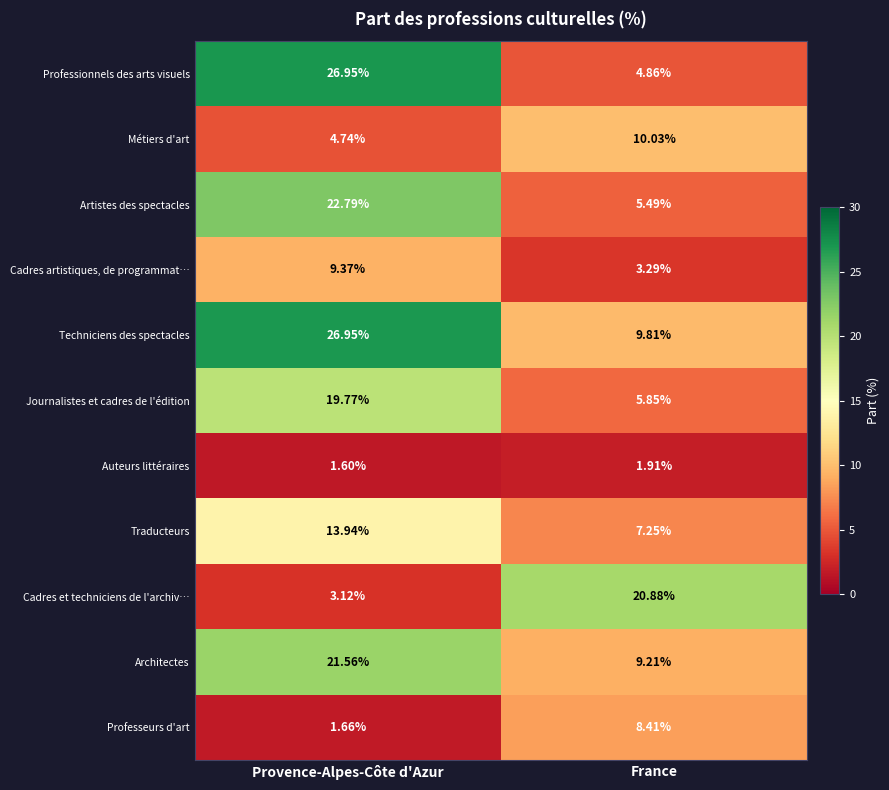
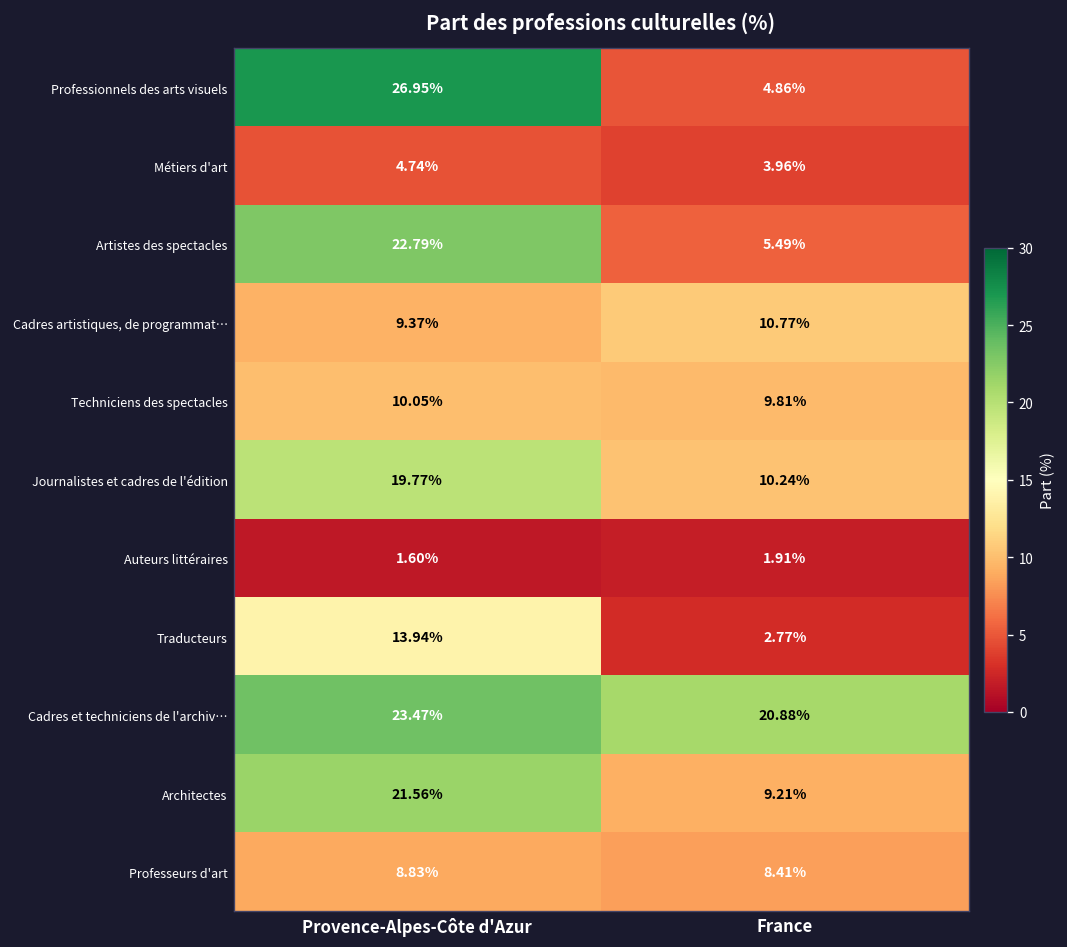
Métiers d'art, France: 10.03% -> 3.96%
Cadres artistiques, de programmat…, France: 3.29% -> 10.77%
Techniciens des spectacles, Provence-Alpes-Côte d'Azur: 26.95% -> 10.05%
Journalistes et cadres de l'édition, France: 5.85% -> 10.24%
Traducteurs, France: 7.25% -> 2.77%
Cadres et techniciens de l'archiv…, Provence-Alpes-Côte d'Azur: 3.12% -> 23.47%
Professeurs d'art, Provence-Alpes-Côte d'Azur: 1.66% -> 8.83%
